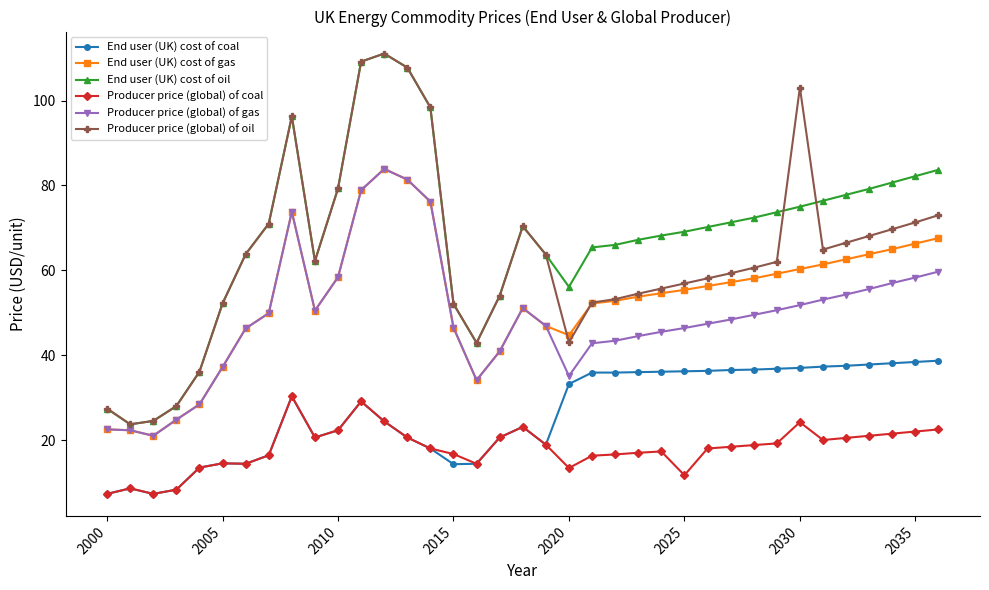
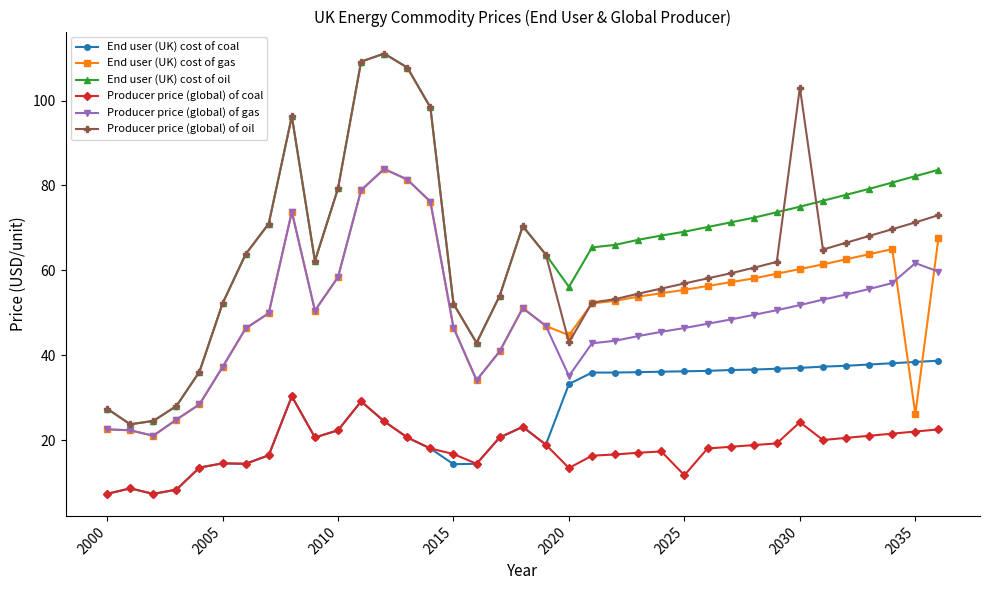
End user (UK) cost of gas, 2035: 66 -> 26
Producer price (global) of gas, 2035: 58 -> 62
